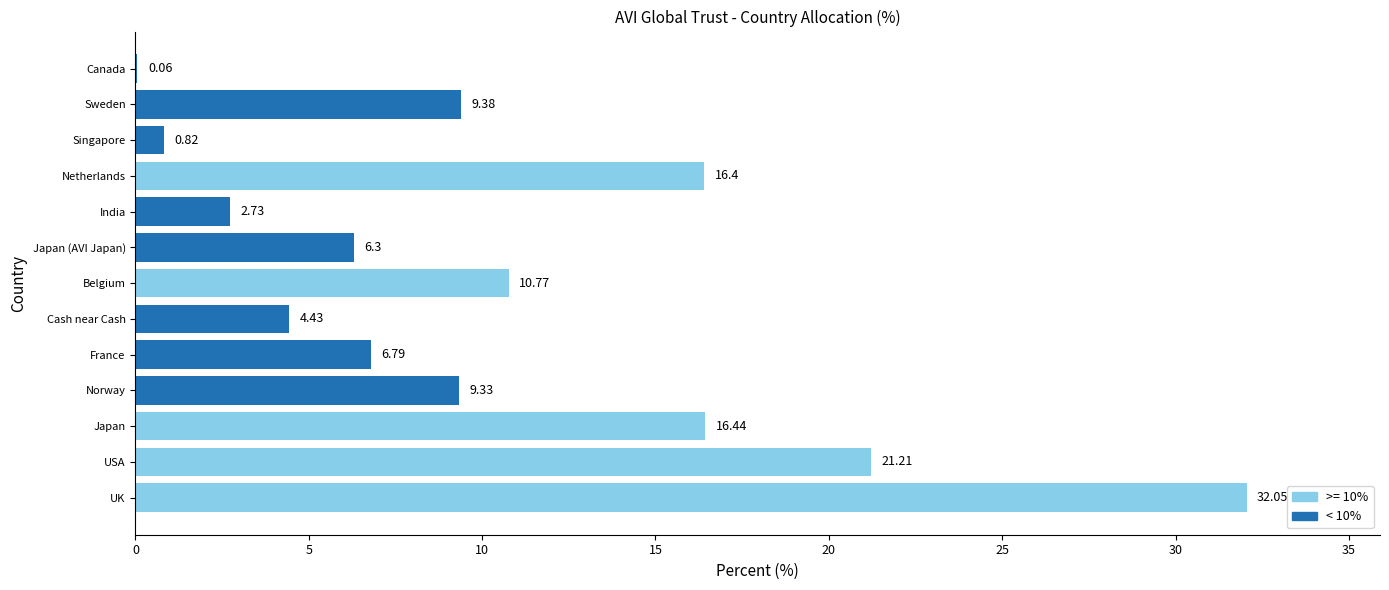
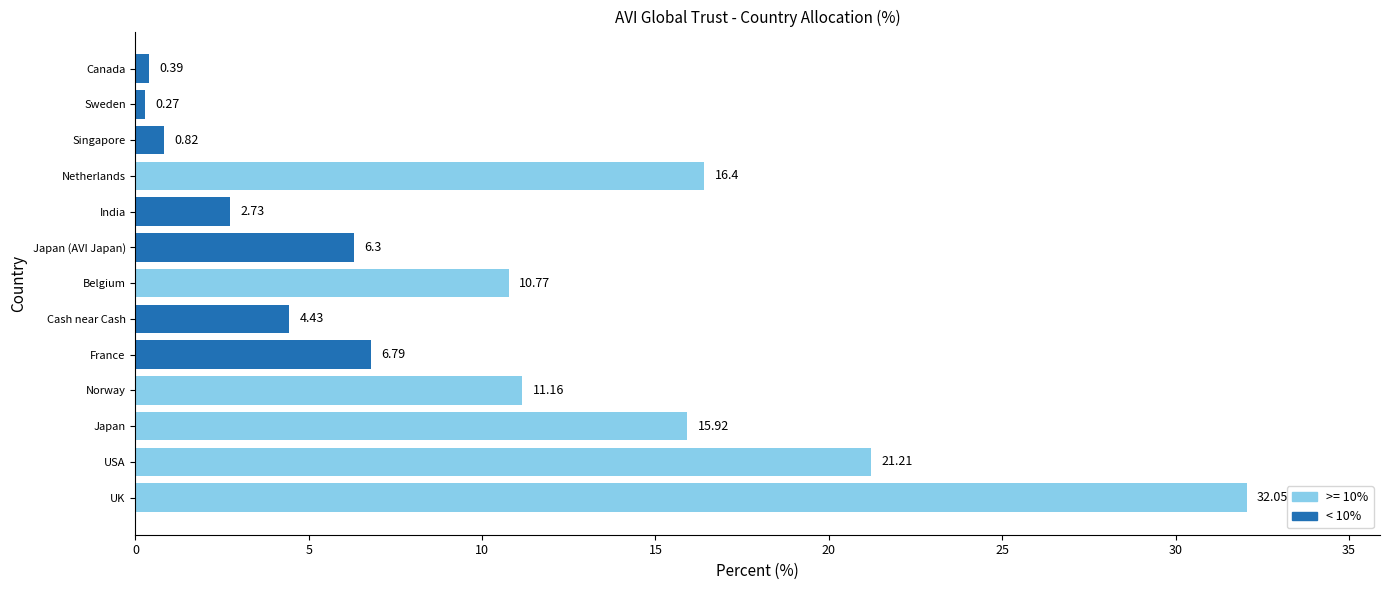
Canada: 0.06 -> 0.39
Sweden: 9.38 -> 0.27
Norway: 9.33 -> 11.16
Japan: 16.44 -> 15.92
